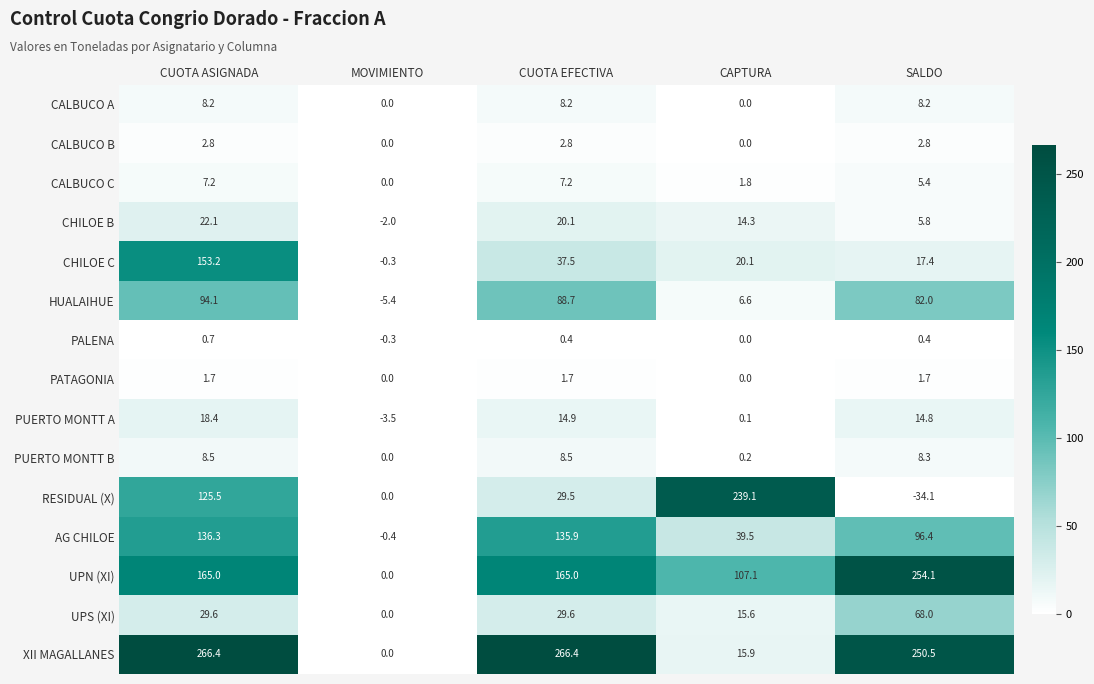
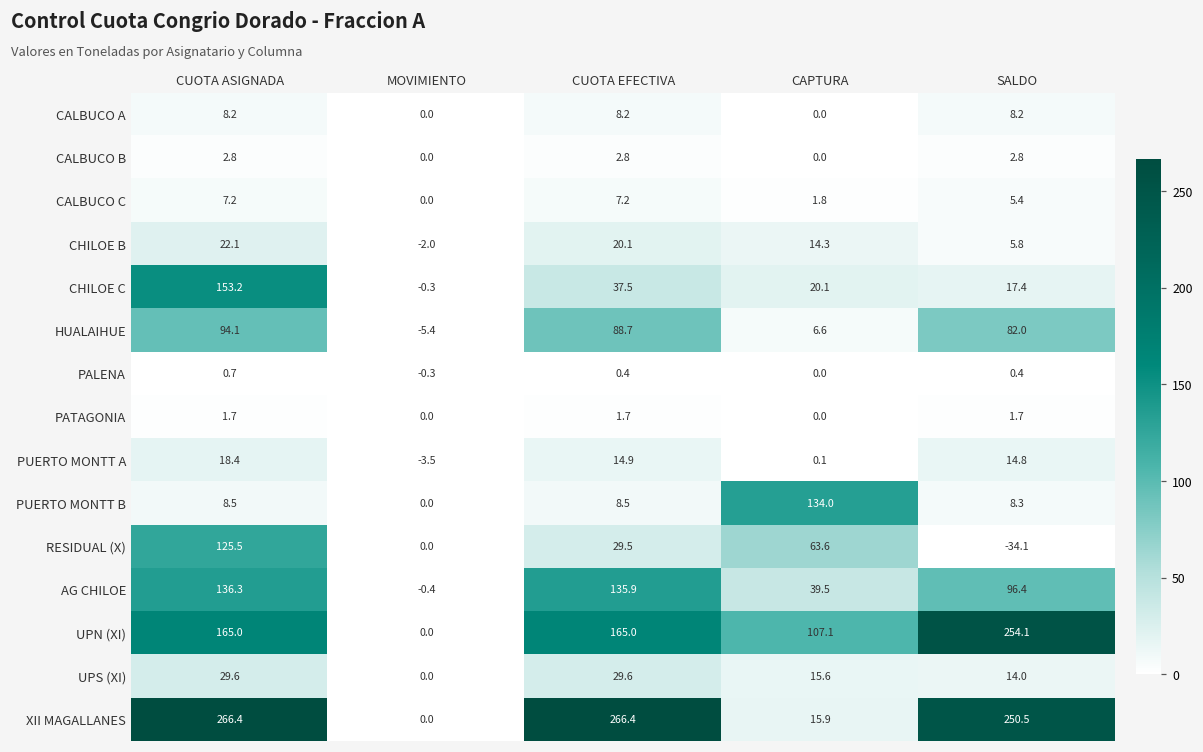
PUERTO MONTT B, CAPTURA: 0.2 -> 134.0
RESIDUAL (X), CAPTURA: 239.1 -> 63.6
UPS (XI), SALDO: 68.0 -> 14.0
